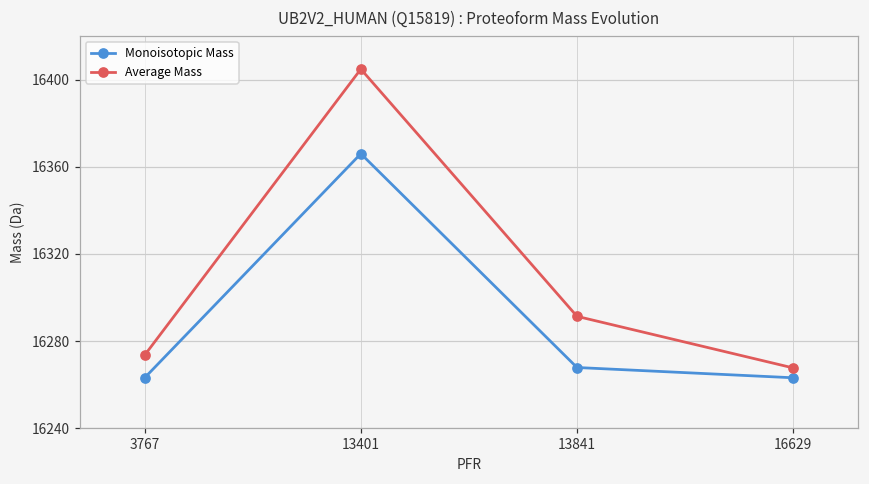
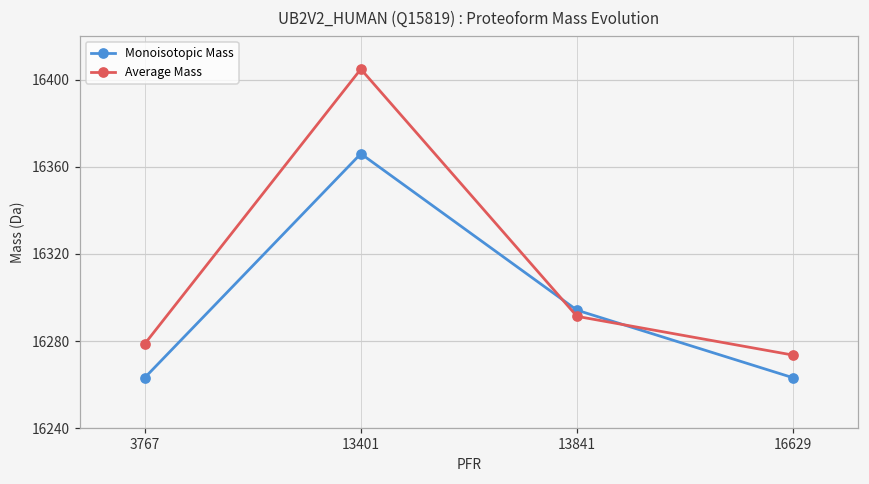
Average Mass, 3767: 16274 -> 16279
Monoisotopic Mass, 13841: 16268 -> 16294
Average Mass, 16629: 16268 -> 16274
